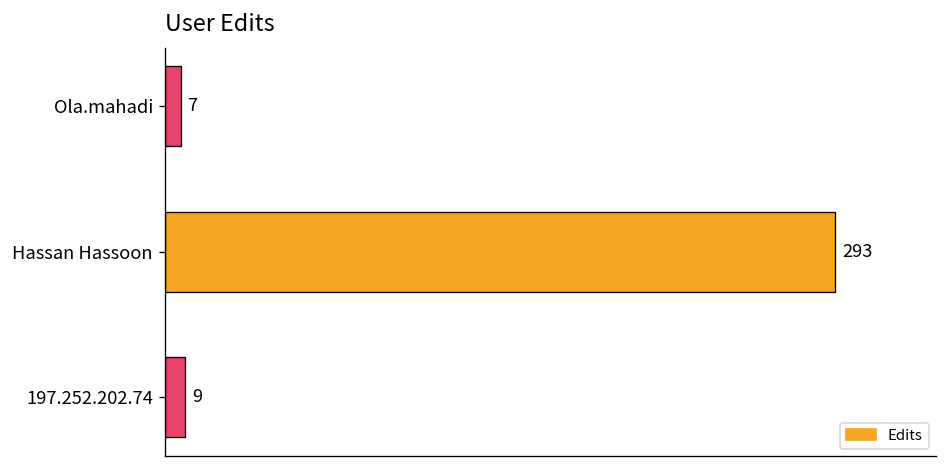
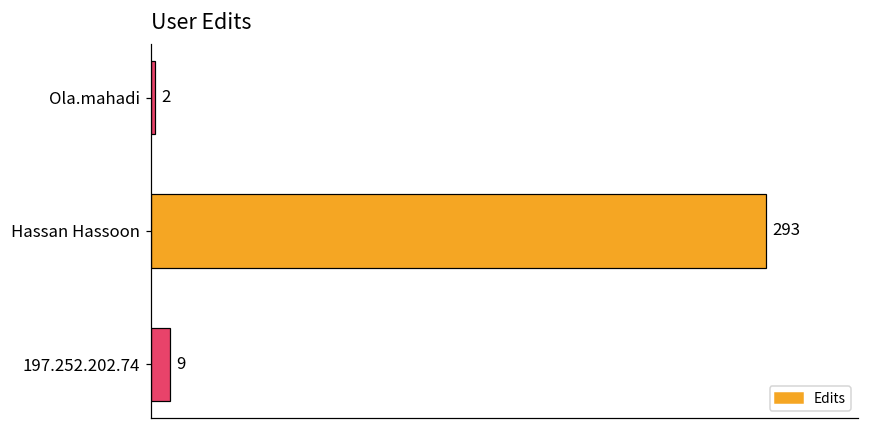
Ola.mahadi: 7 -> 2
